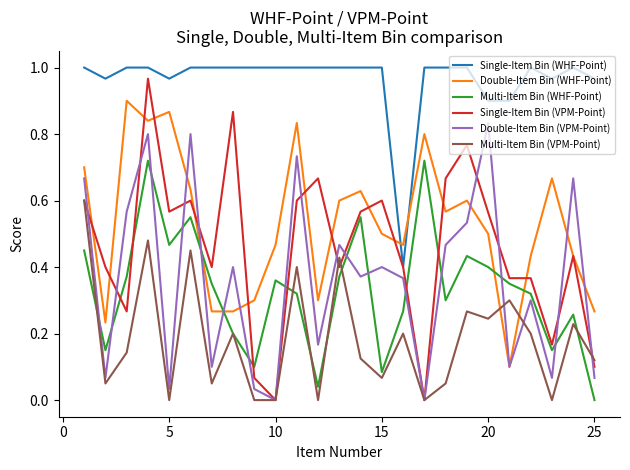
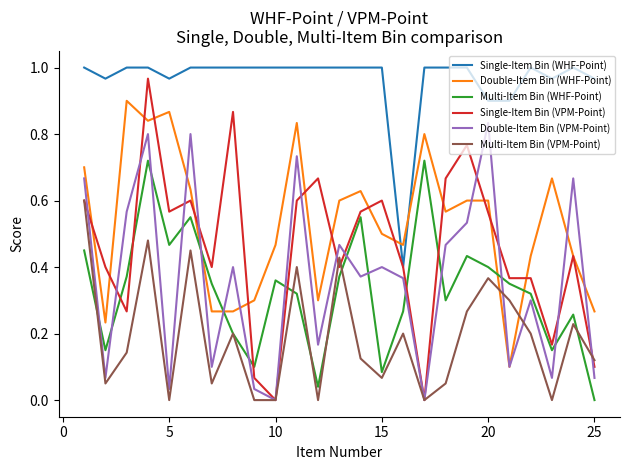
Double-Item Bin (WHF-Point), 20: 0.5 -> 0.6
Multi-Item Bin (VPM-Point), 20: 0.24 -> 0.37
